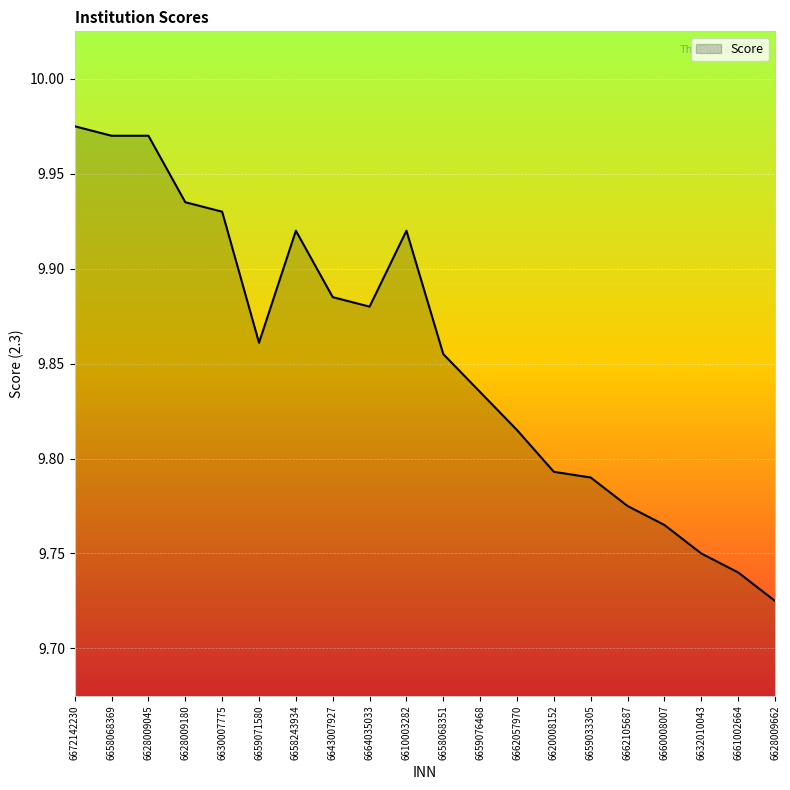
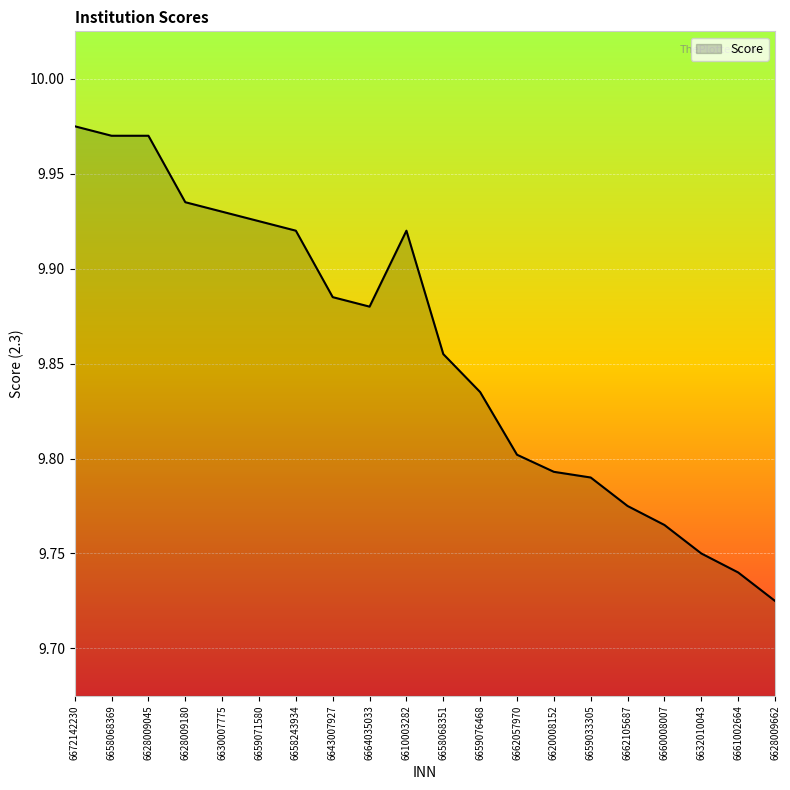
6659071580: 9.861 -> 9.925
6662057970: 9.815 -> 9.802
